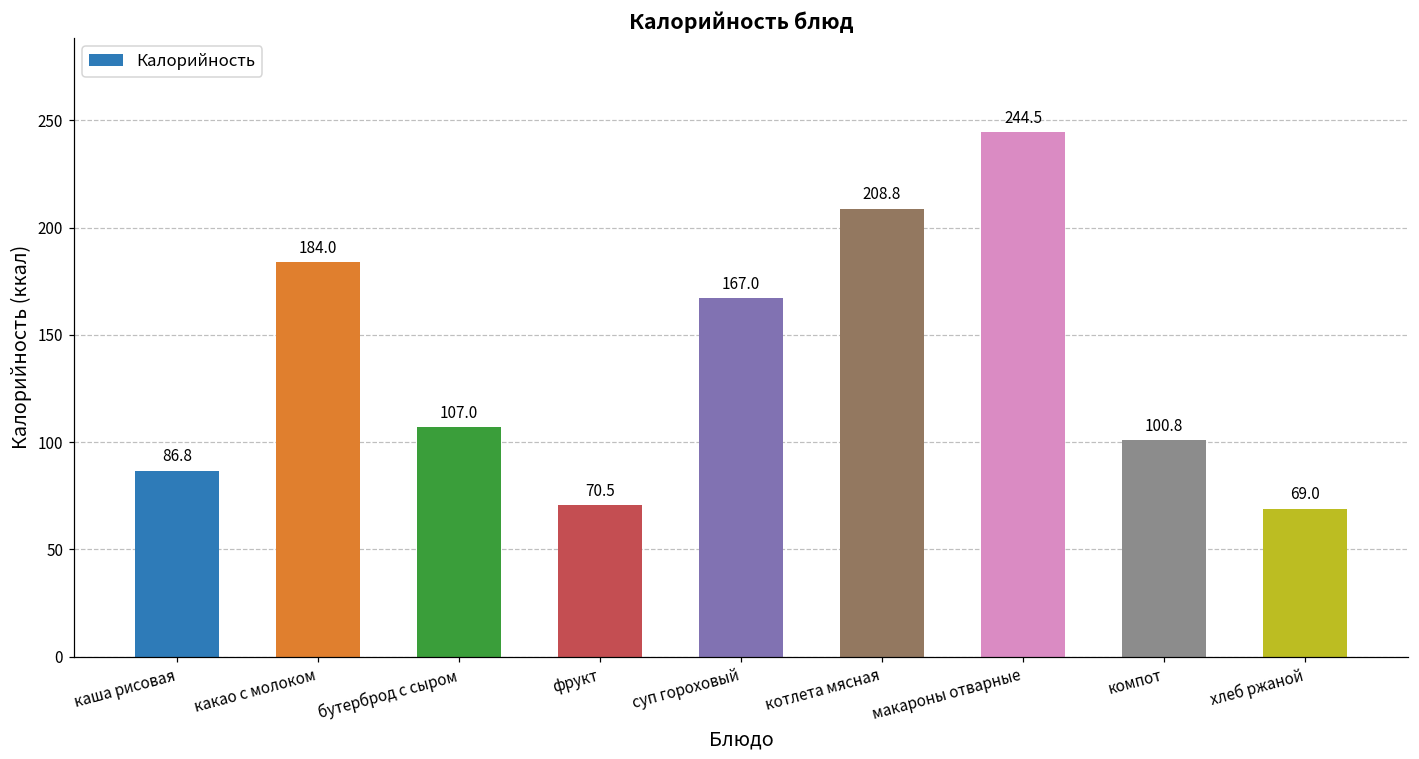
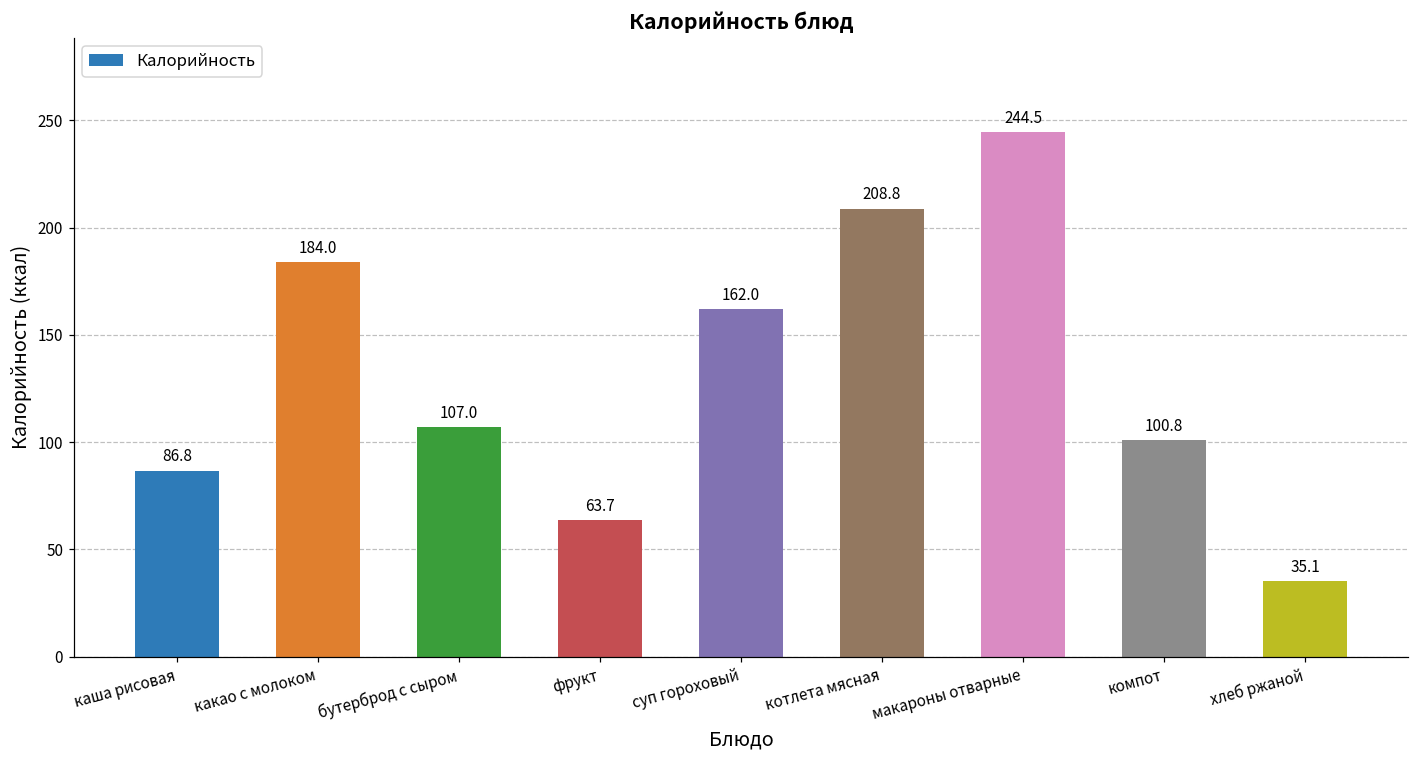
фрукт: 70.5 -> 63.7
суп гороховый: 167.0 -> 162.0
хлеб ржаной: 69.0 -> 35.1
